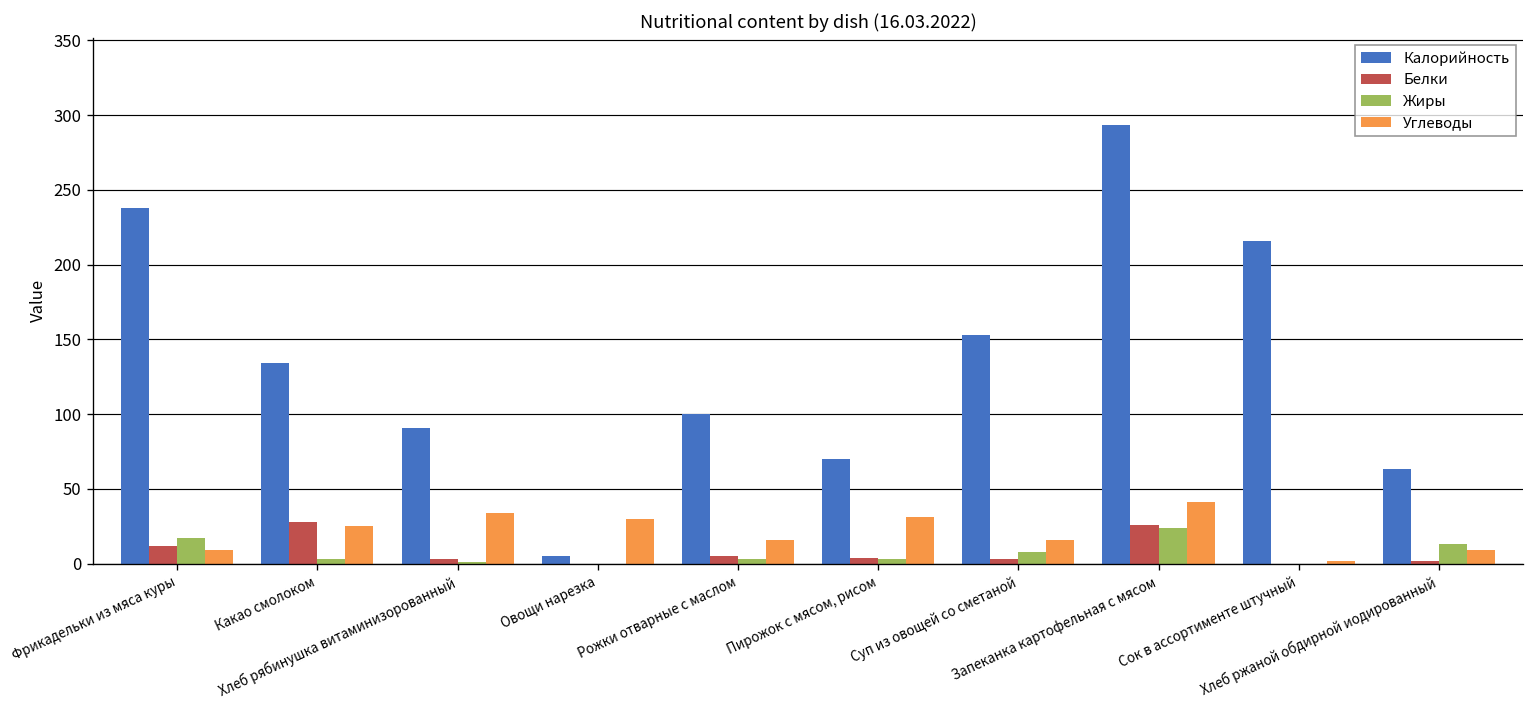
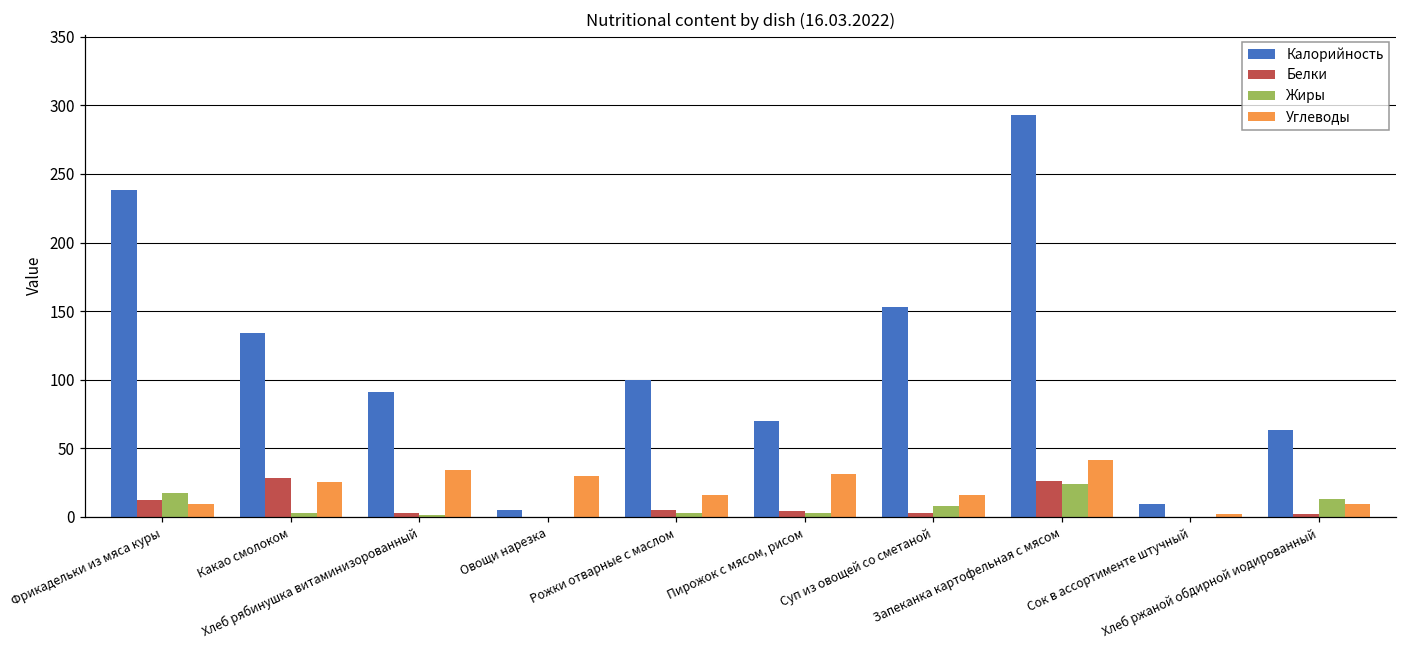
Калорийность, Сок в ассортименте штучный: 216 -> 9
